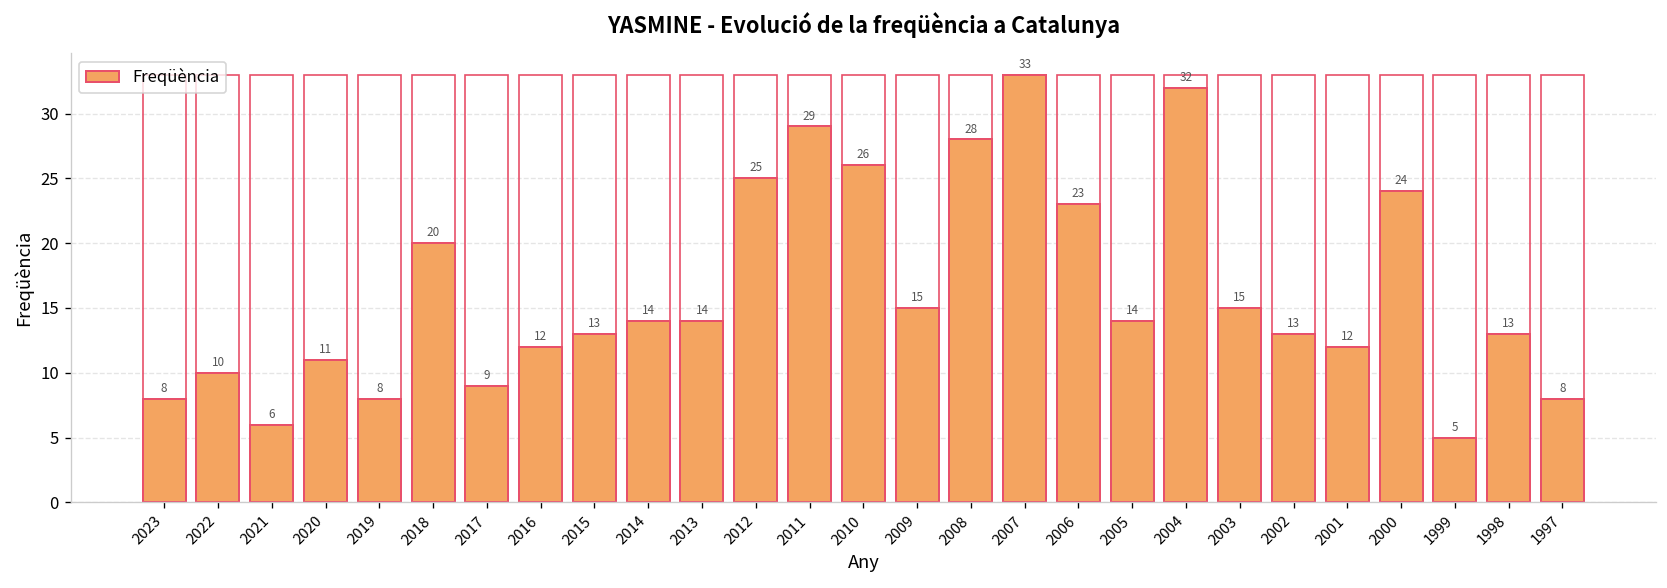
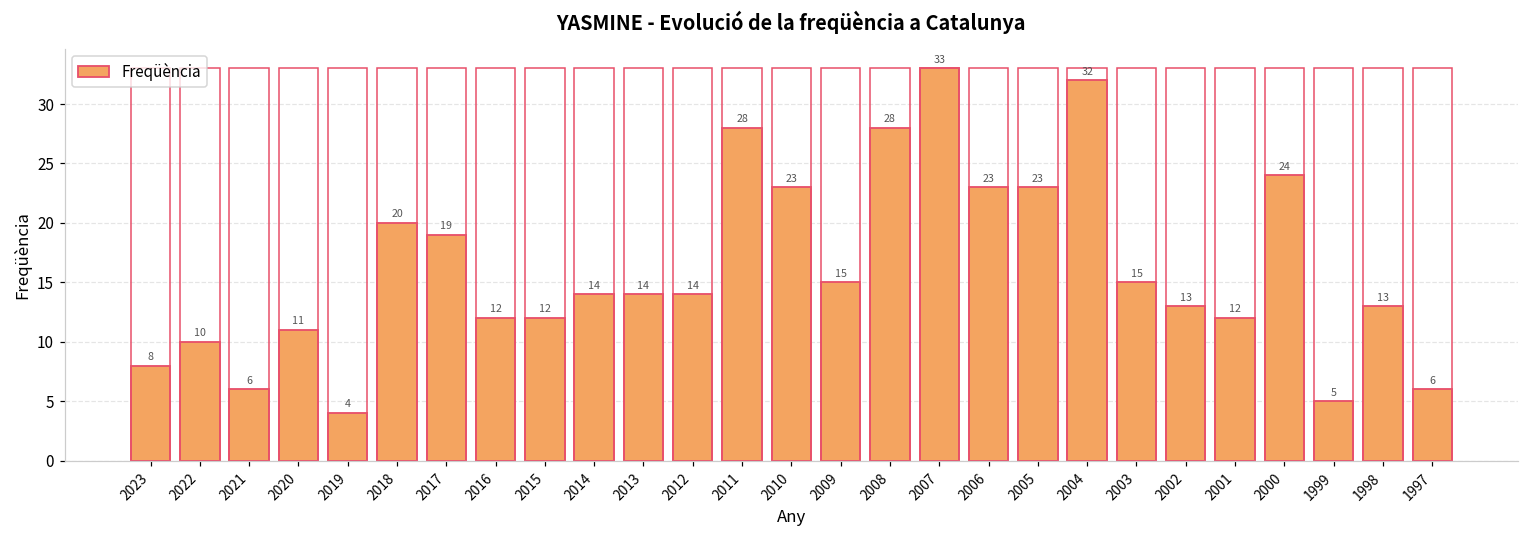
Freqüència, 2019: 8 -> 4
Freqüència, 2017: 9 -> 19
Freqüència, 2015: 13 -> 12
Freqüència, 2012: 25 -> 14
Freqüència, 2011: 29 -> 28
Freqüència, 2010: 26 -> 23
Freqüència, 2005: 14 -> 23
Freqüència, 1997: 8 -> 6
